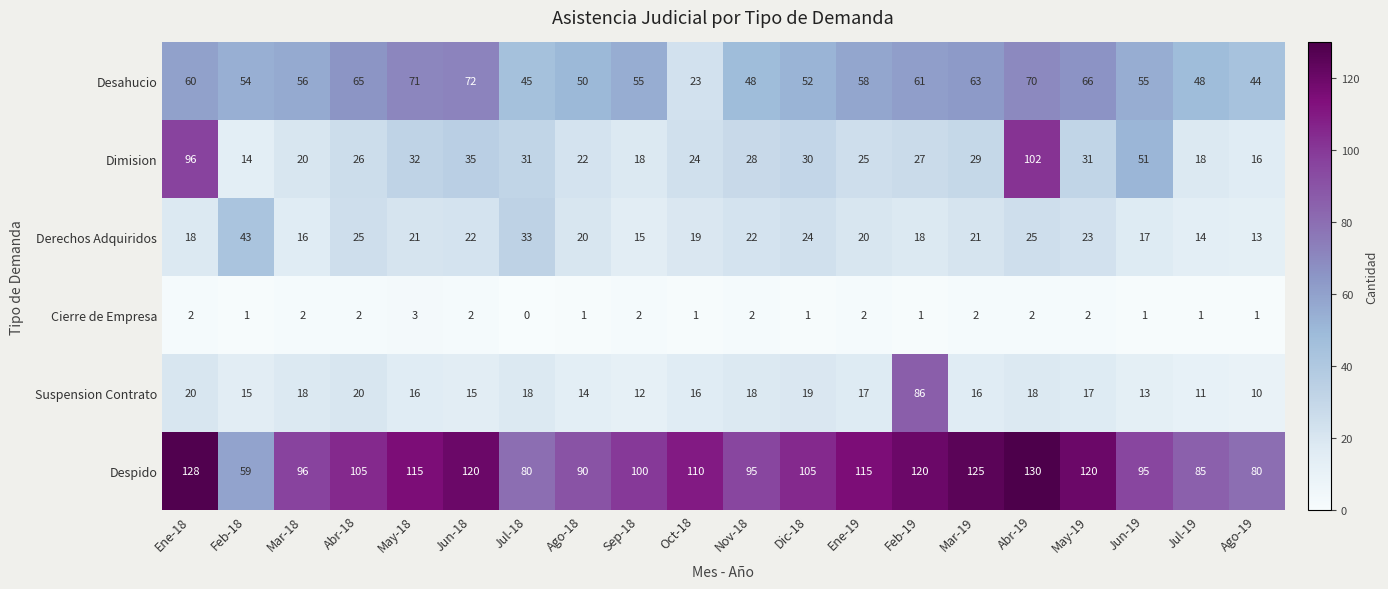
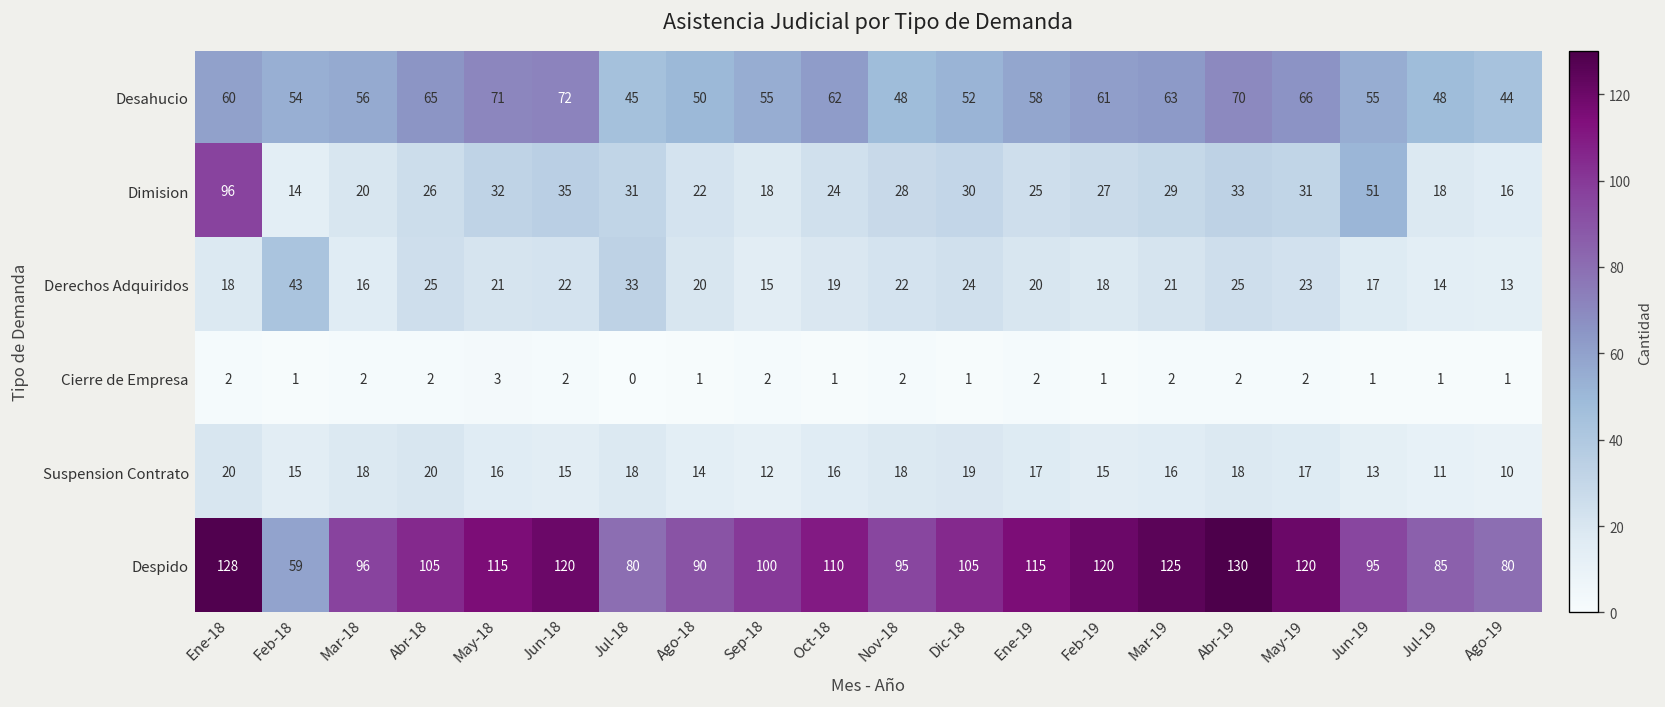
Desahucio, Oct-18: 23 -> 62
Dimision, Abr-19: 102 -> 33
Suspension Contrato, Feb-19: 86 -> 15
